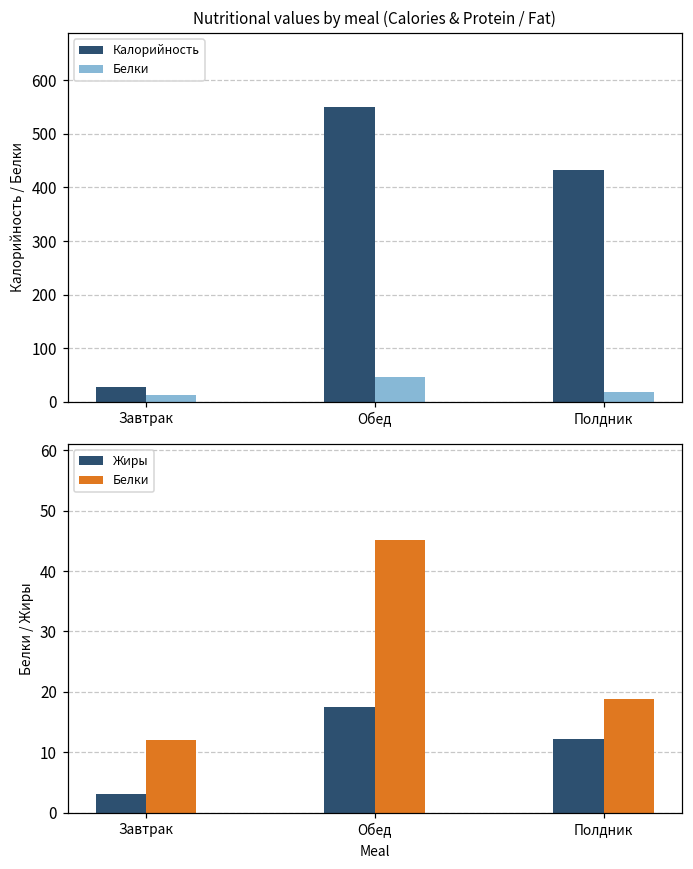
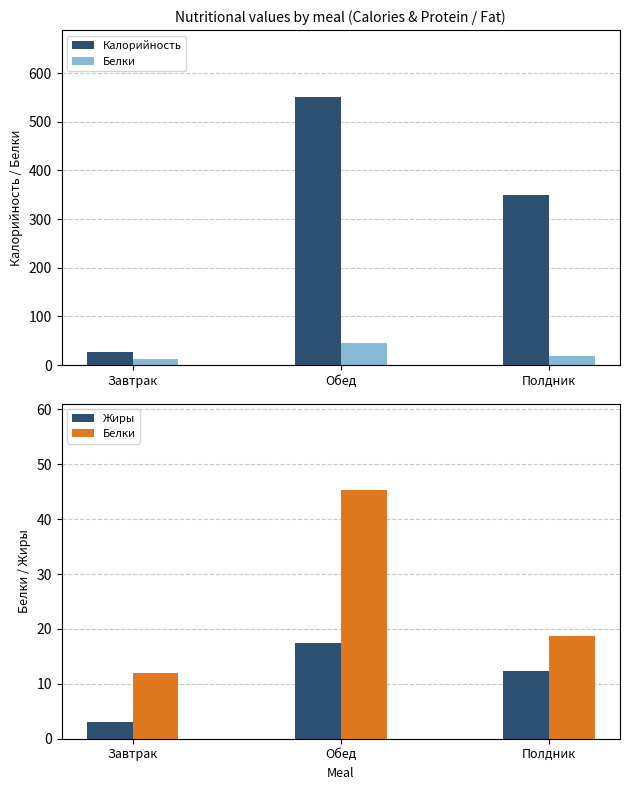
Nutritional values by meal (Calories & Protein / Fat), Калорийность, Полдник: 430 -> 350
